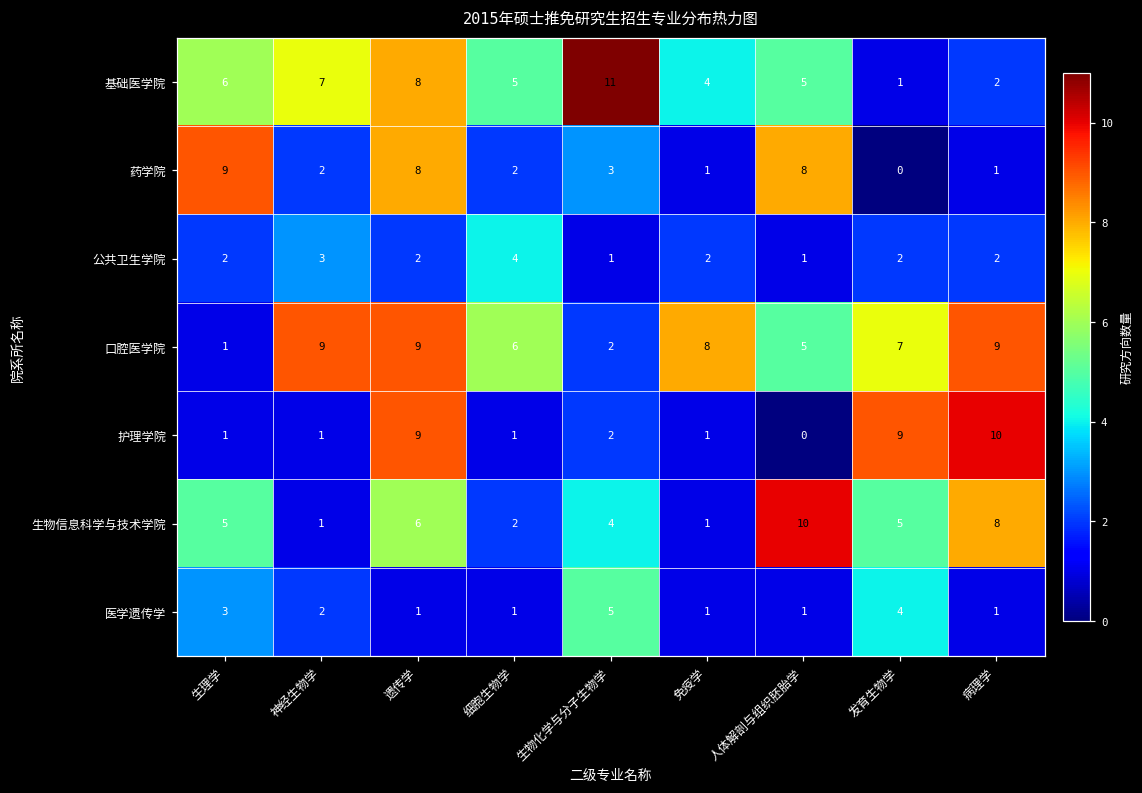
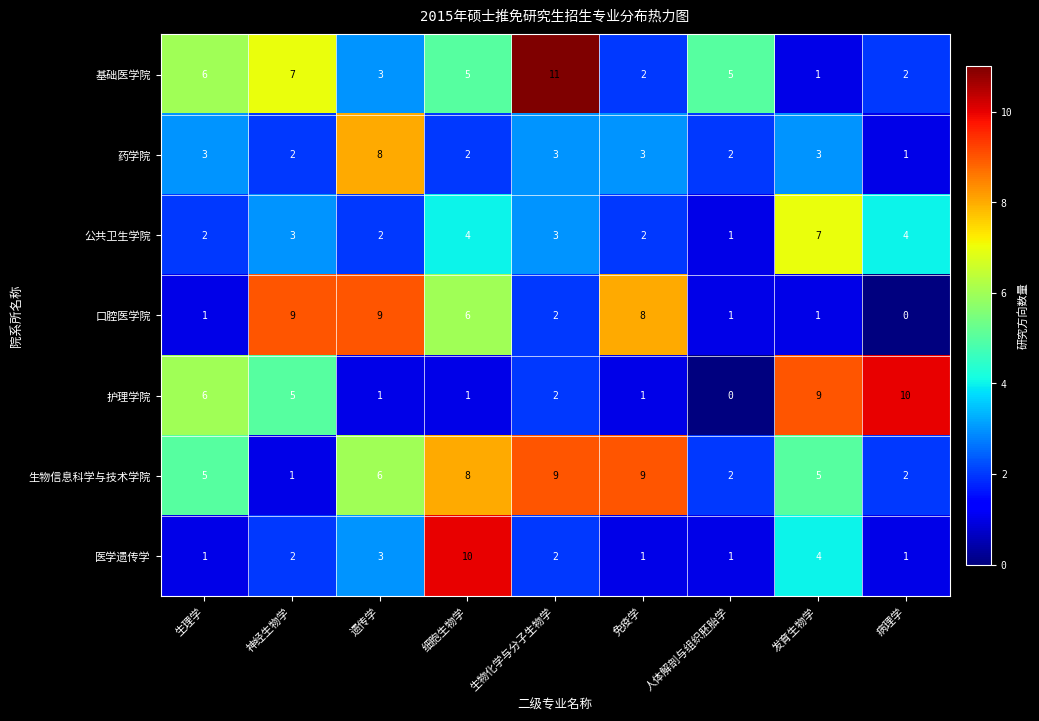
基础医学院, 遗传学: 8 -> 3
基础医学院, 免疫学: 4 -> 2
药学院, 生理学: 9 -> 3
药学院, 免疫学: 1 -> 3
药学院, 人体解剖与组织胚胎学: 8 -> 2
药学院, 发育生物学: 0 -> 3
公共卫生学院, 生物化学与分子生物学: 1 -> 3
公共卫生学院, 发育生物学: 2 -> 7
公共卫生学院, 病理学: 2 -> 4
口腔医学院, 人体解剖与组织胚胎学: 5 -> 1
口腔医学院, 发育生物学: 7 -> 1
口腔医学院, 病理学: 9 -> 0
护理学院, 生理学: 1 -> 6
护理学院, 神经生物学: 1 -> 5
护理学院, 遗传学: 9 -> 1
生物信息科学与技术学院, 细胞生物学: 2 -> 8
生物信息科学与技术学院, 生物化学与分子生物学: 4 -> 9
生物信息科学与技术学院, 免疫学: 1 -> 9
生物信息科学与技术学院, 人体解剖与组织胚胎学: 10 -> 2
生物信息科学与技术学院, 病理学: 8 -> 2
医学遗传学, 生理学: 3 -> 1
医学遗传学, 遗传学: 1 -> 3
医学遗传学, 细胞生物学: 1 -> 10
医学遗传学, 生物化学与分子生物学: 5 -> 2
